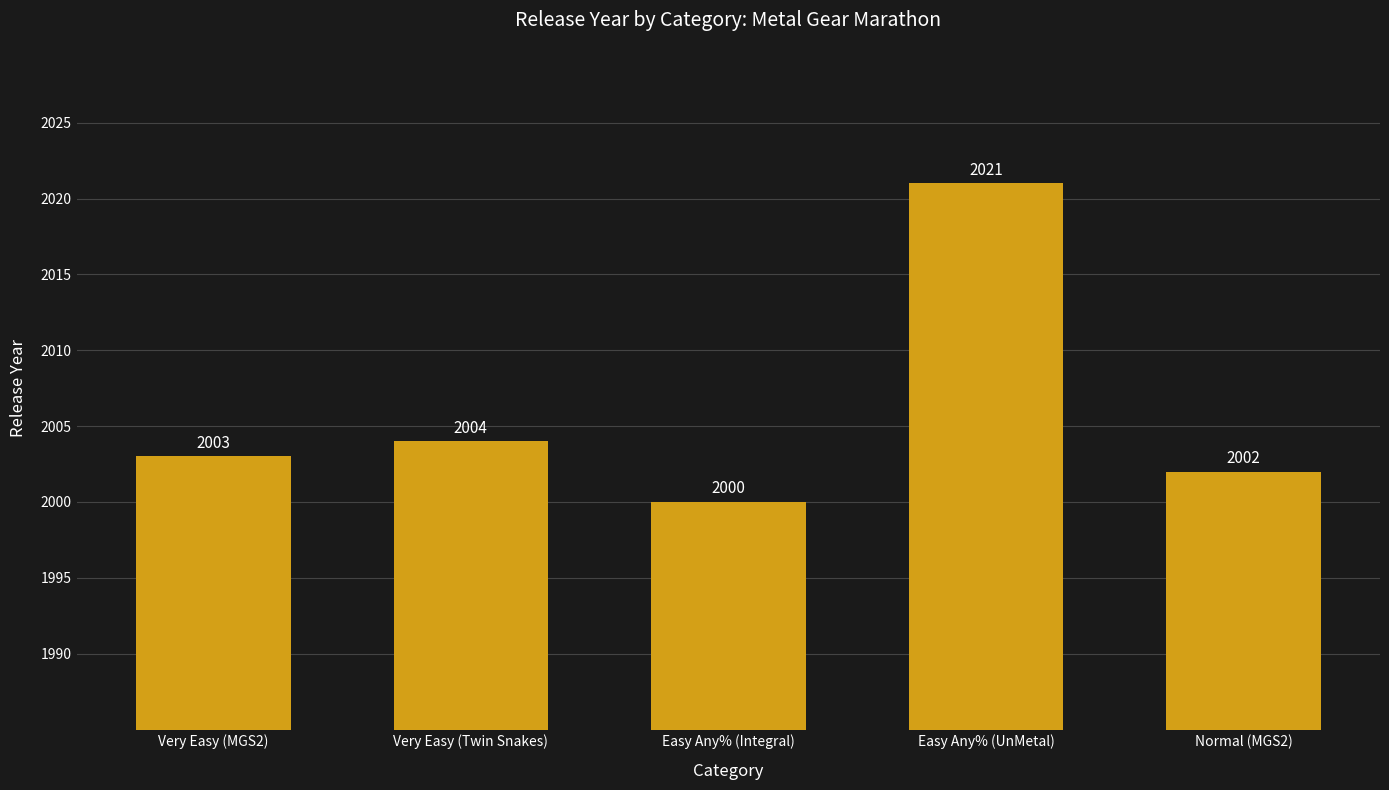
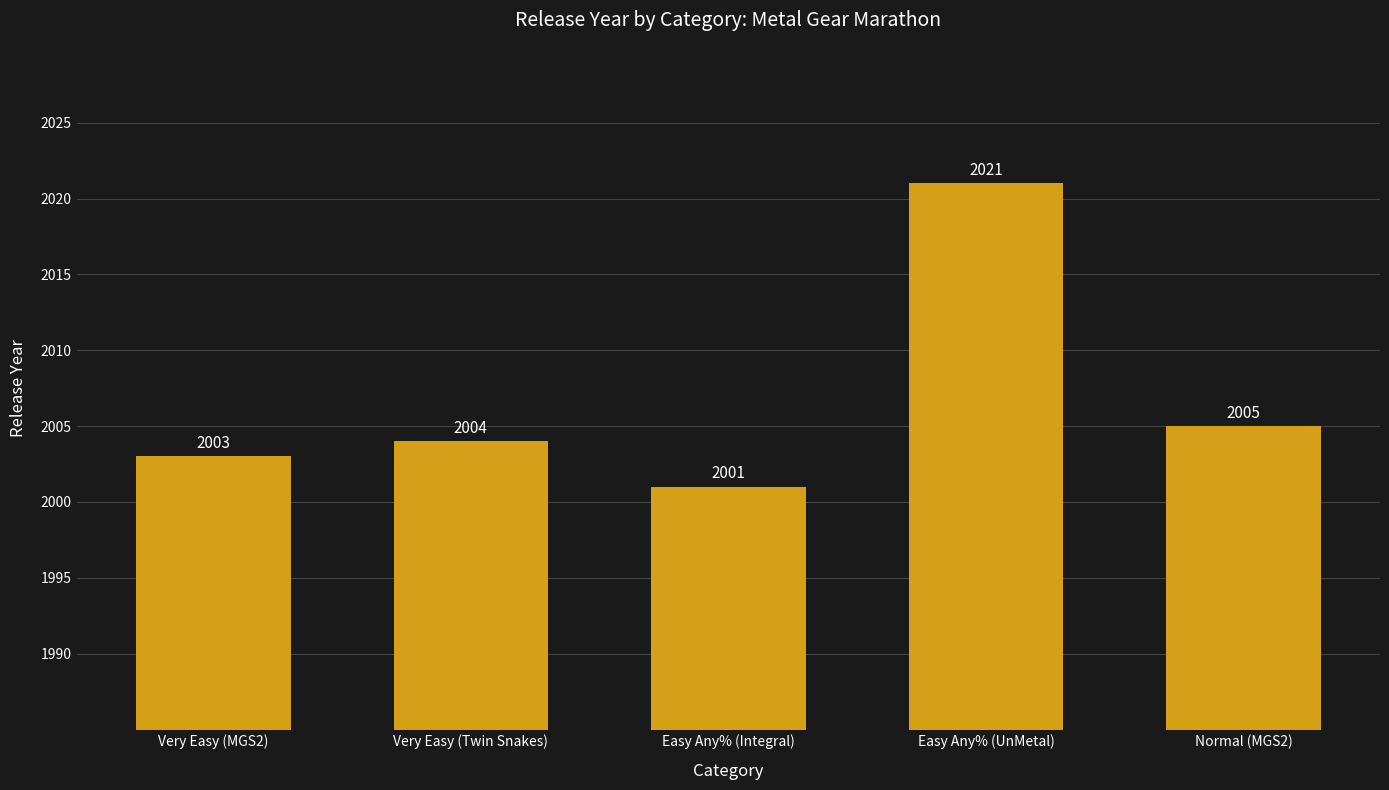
Easy Any% (Integral): 2000 -> 2001
Normal (MGS2): 2002 -> 2005
